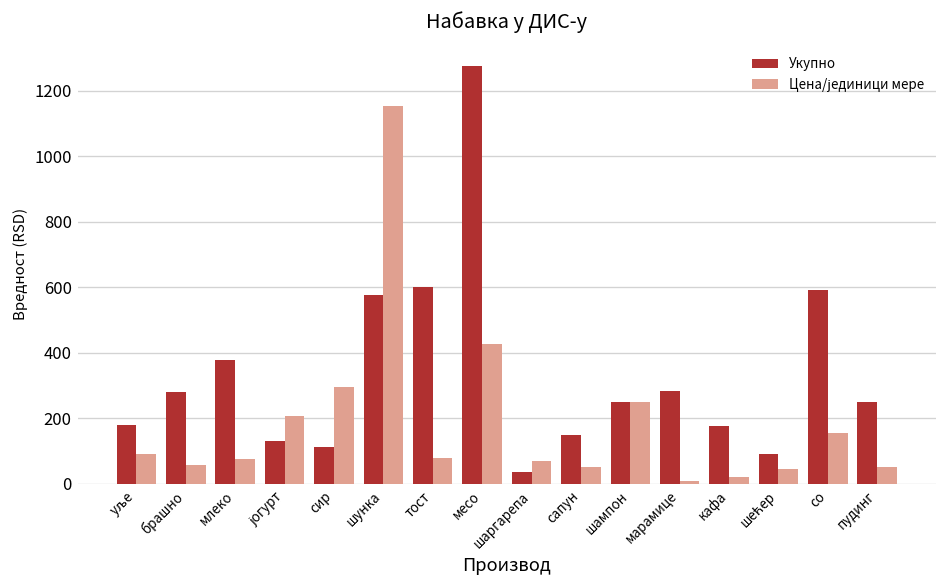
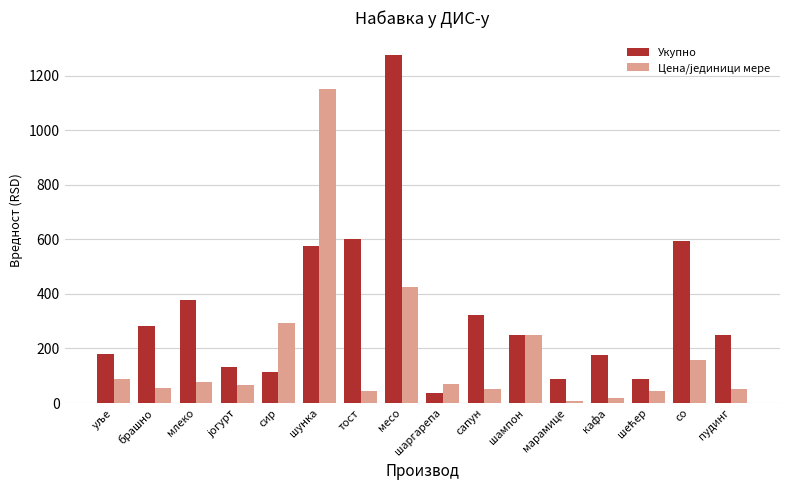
Цена/јединици мере, јогурт: 210 -> 70
Цена/јединици мере, тост: 80 -> 50
Укупно, сапун: 150 -> 320
Укупно, марамице: 280 -> 90
